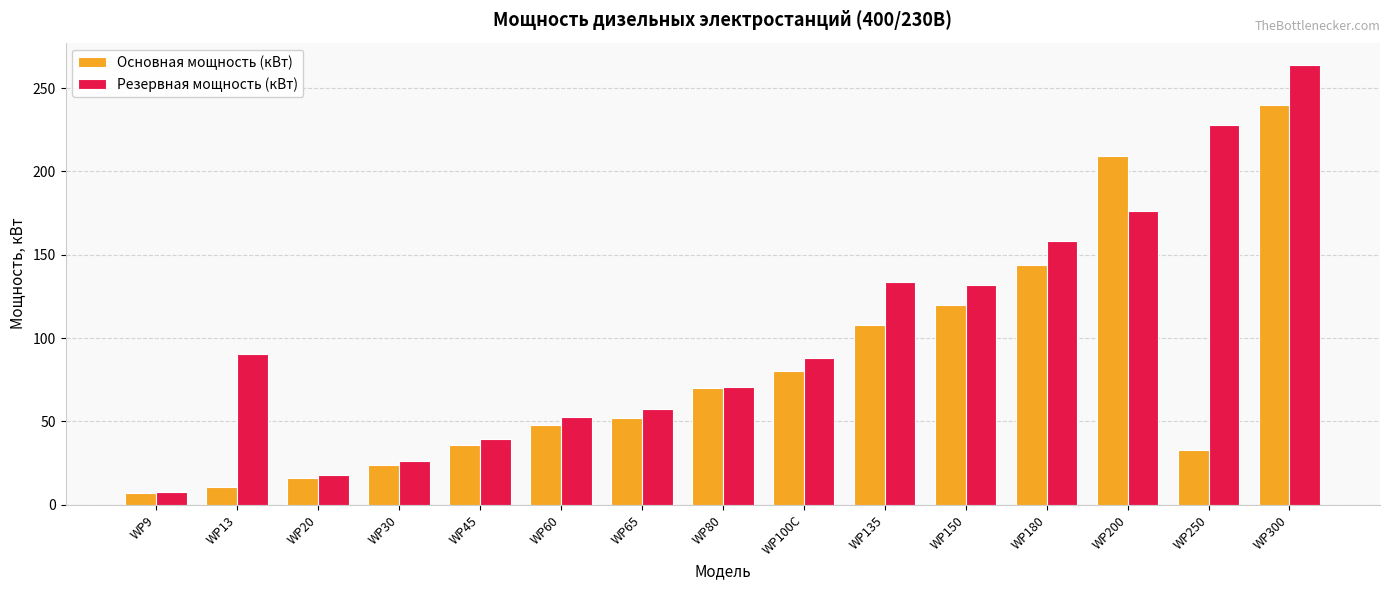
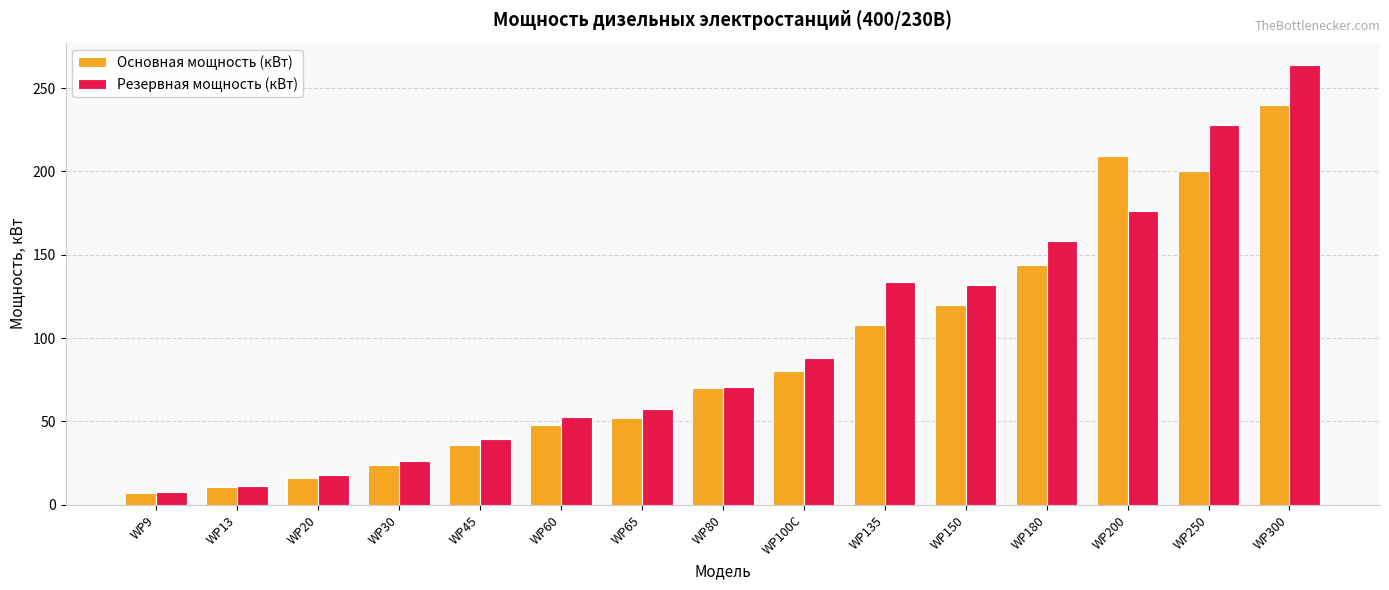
Резервная мощность (кВт), WP13: 91 -> 11
Основная мощность (кВт), WP250: 33 -> 200
